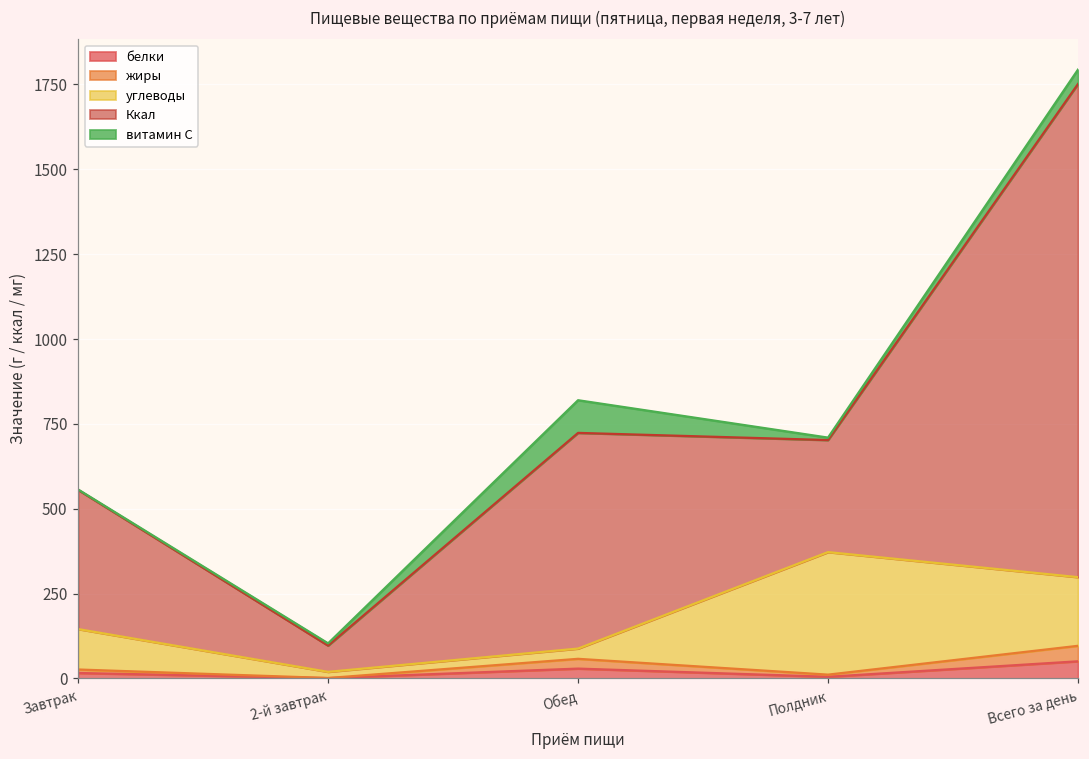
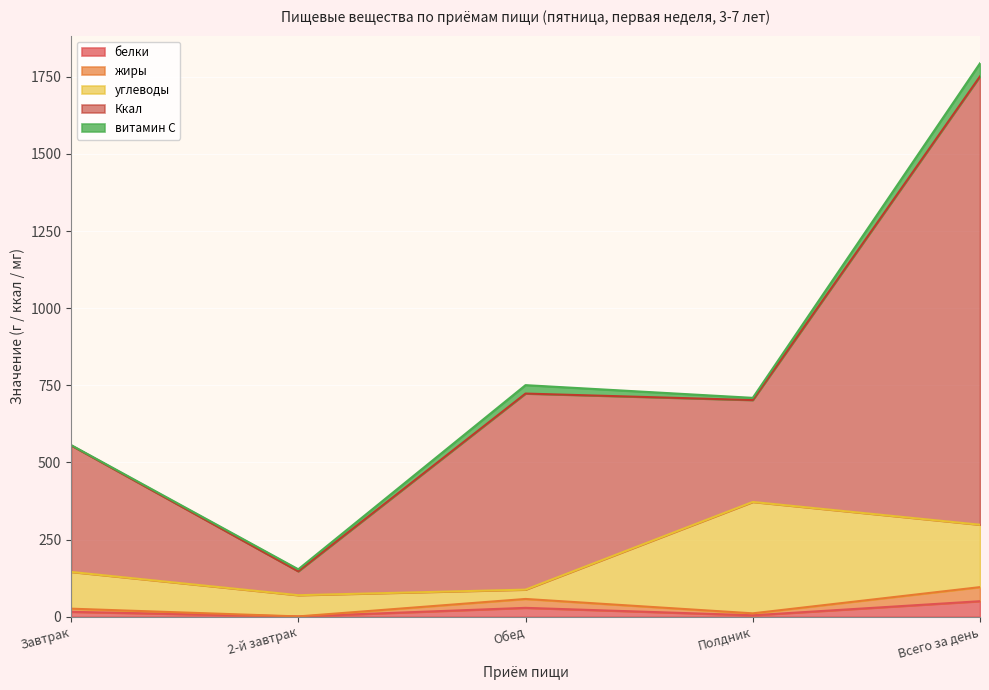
углеводы, 2-й завтрак: 20 -> 70
витамин С, Обед: 100 -> 30
